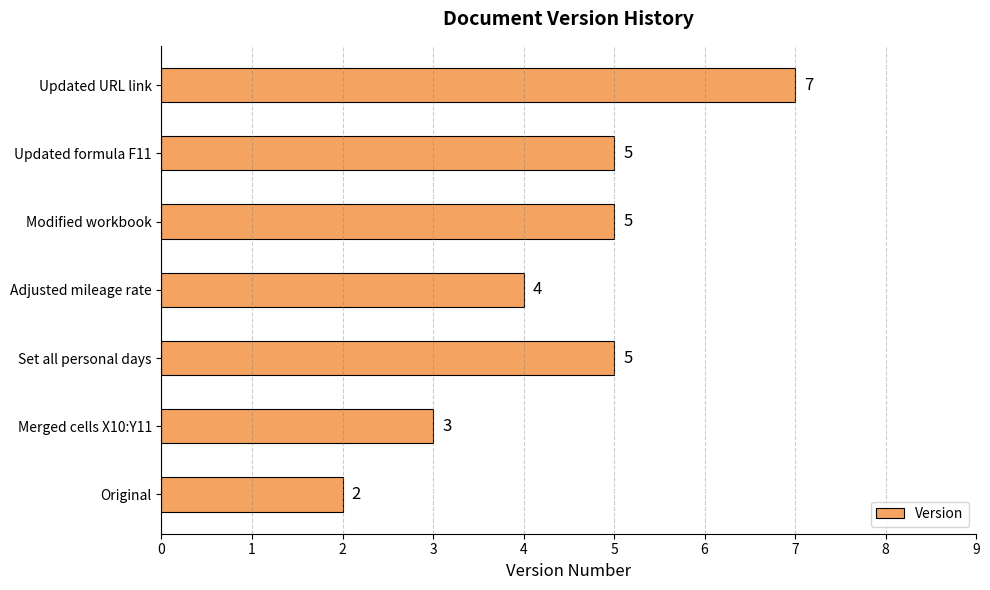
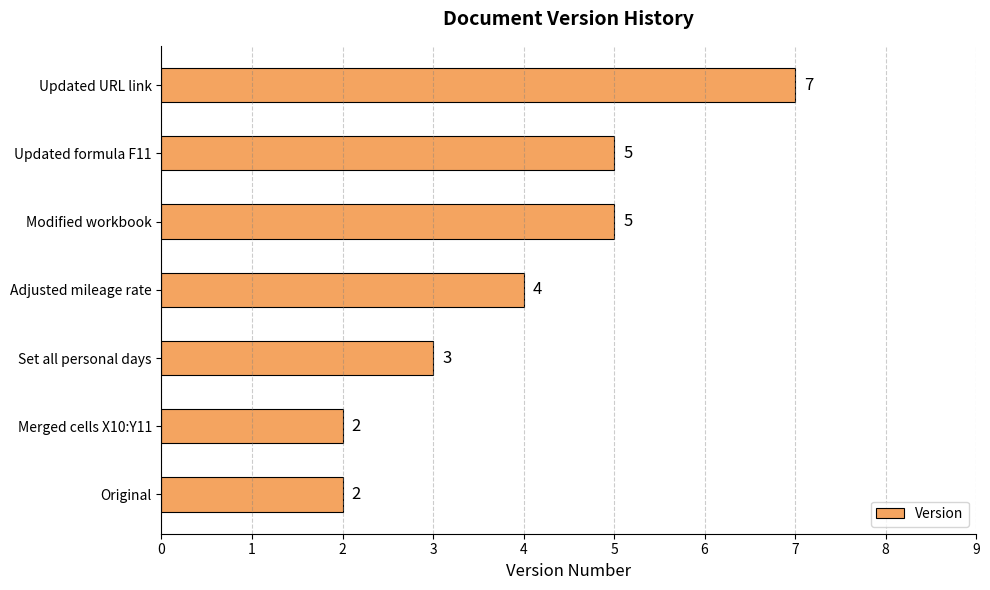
Set all personal days: 5 -> 3
Merged cells X10:Y11: 3 -> 2
